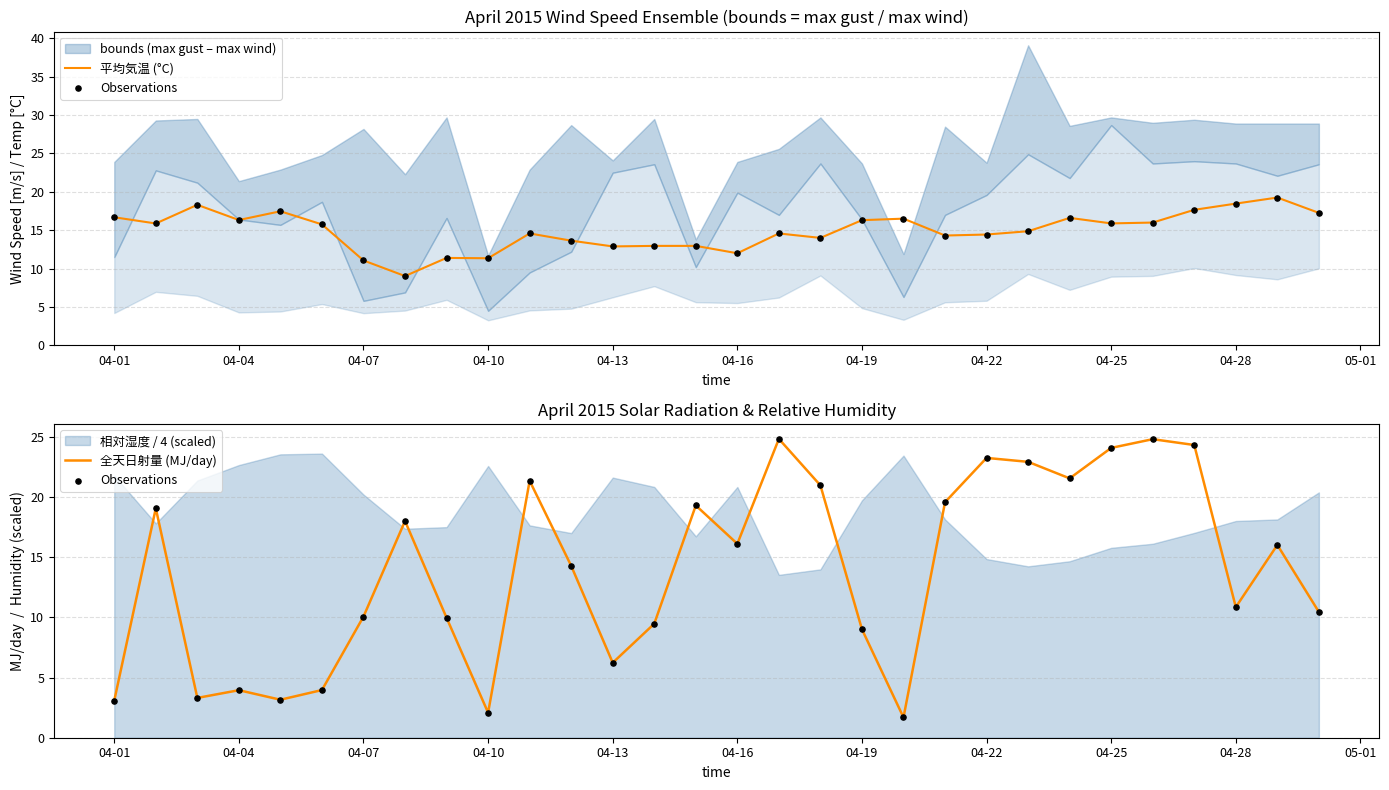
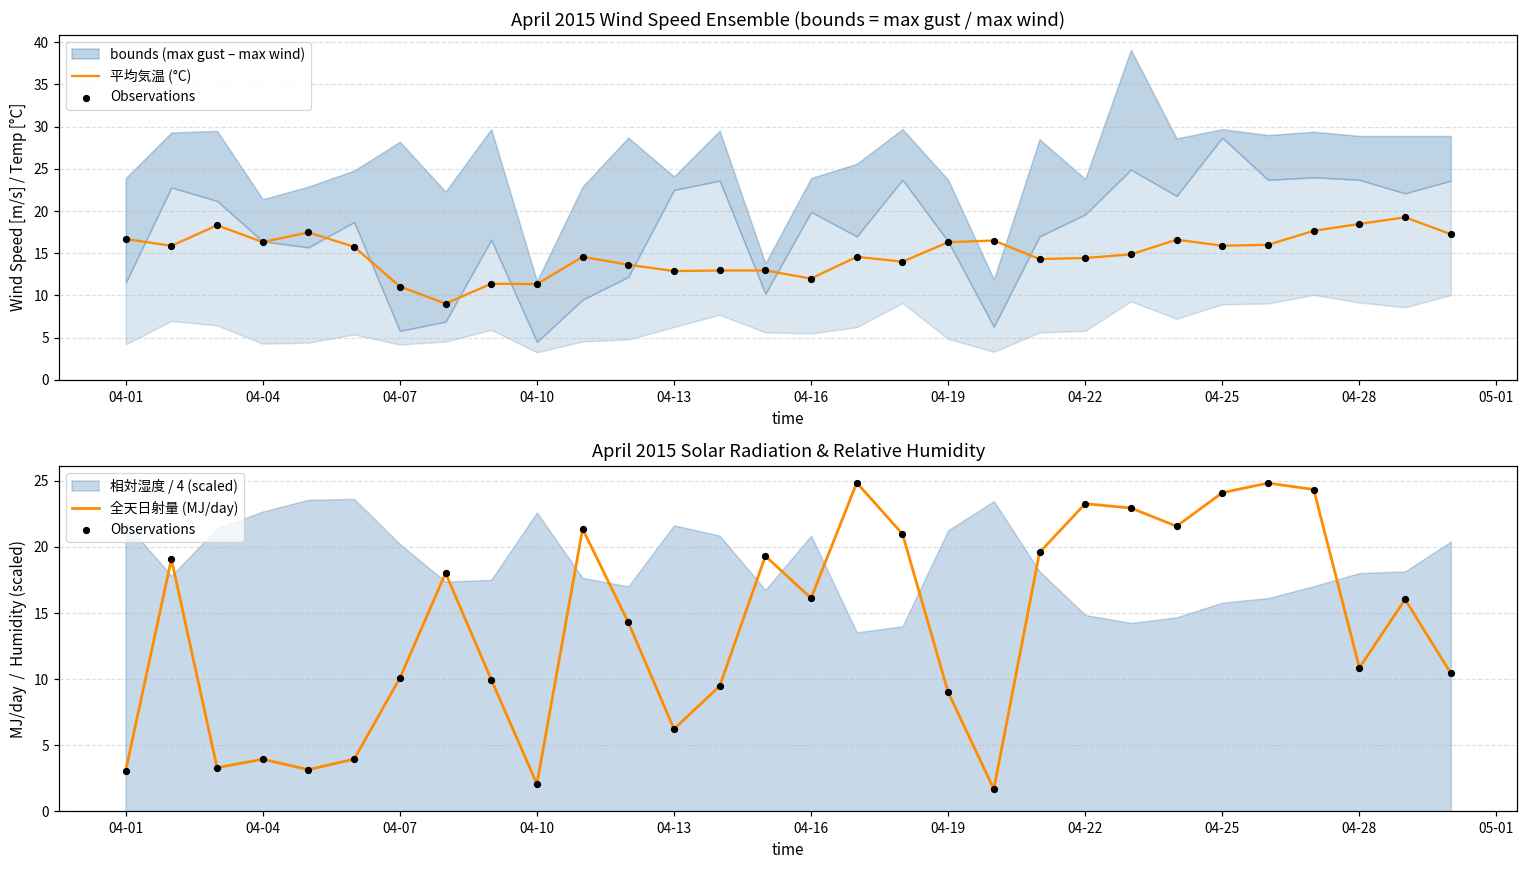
April 2015 Solar Radiation & Relative Humidity, 相対湿度 / 4 (scaled), 04-19: 19.7 -> 21.3
